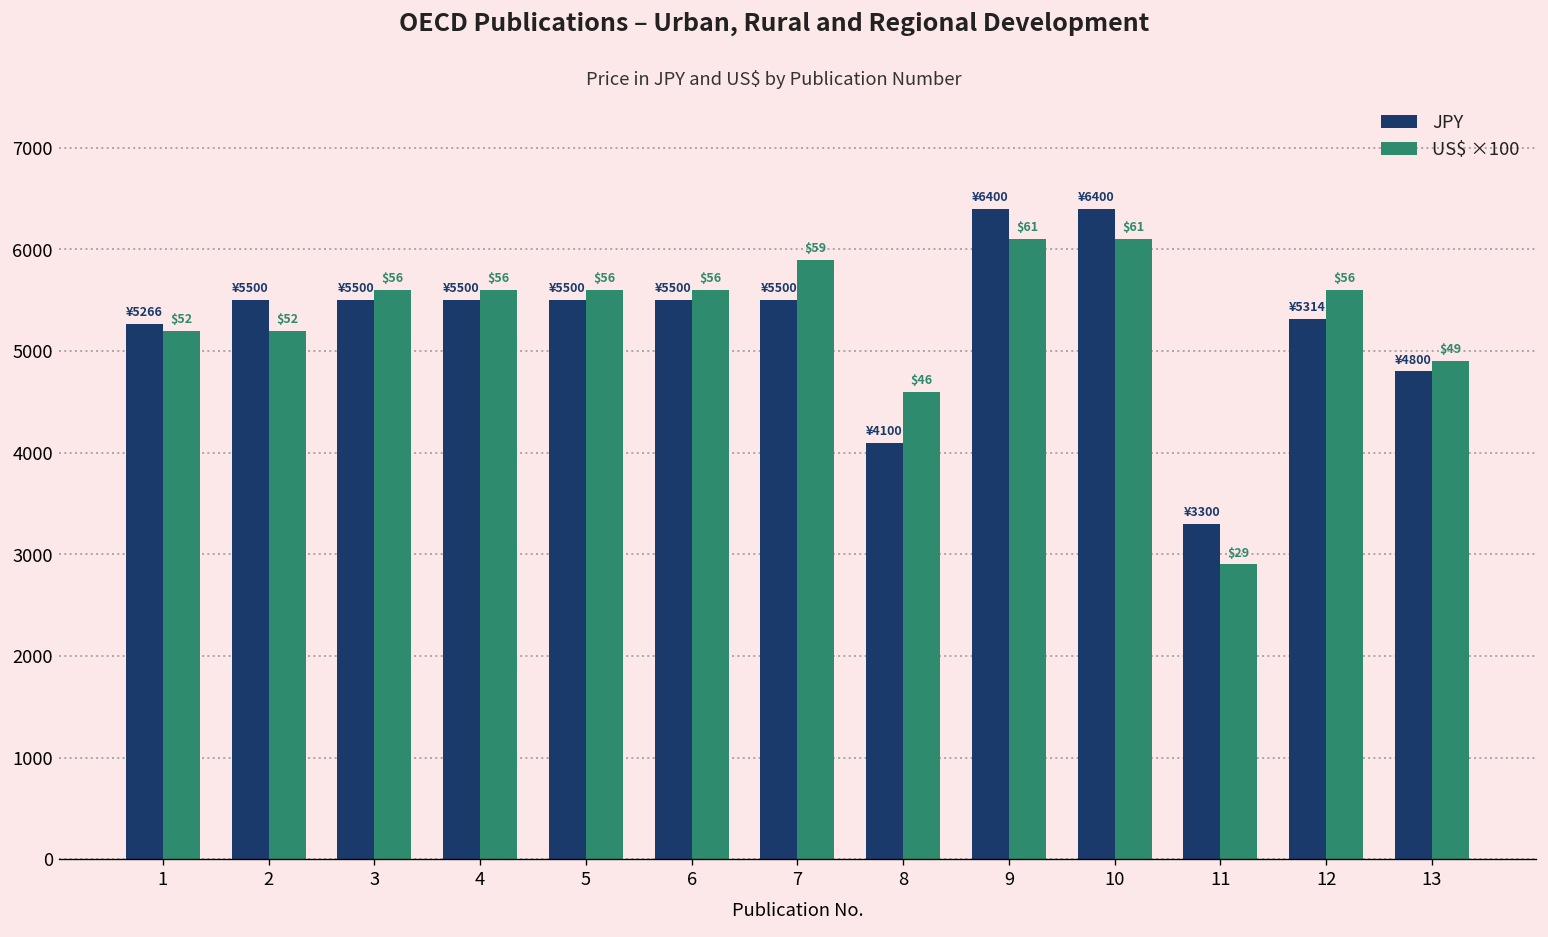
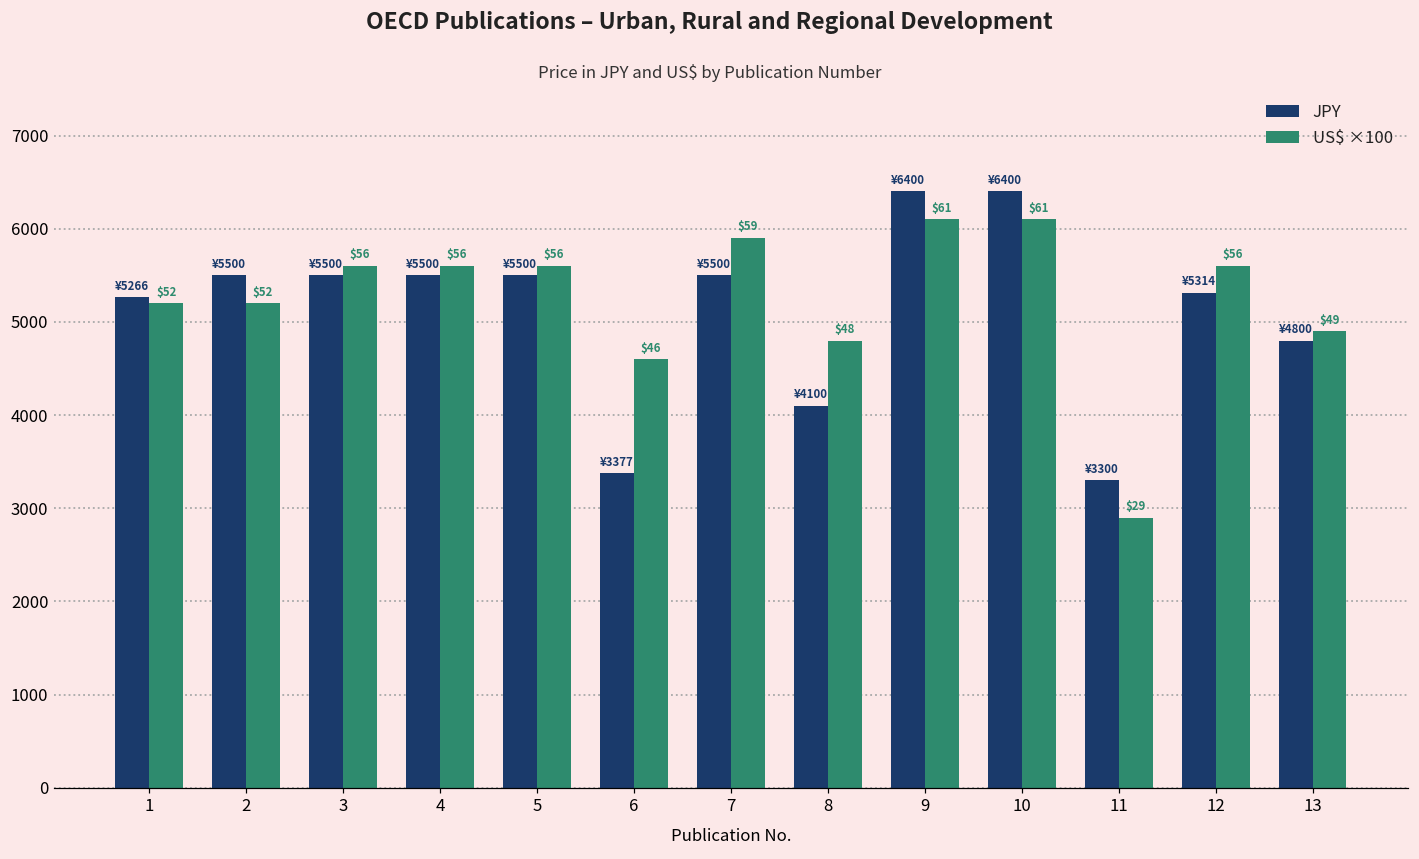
JPY, 6: ¥5500 -> ¥3377
US$ ×100, 6: $56 -> $46
US$ ×100, 8: $46 -> $48
